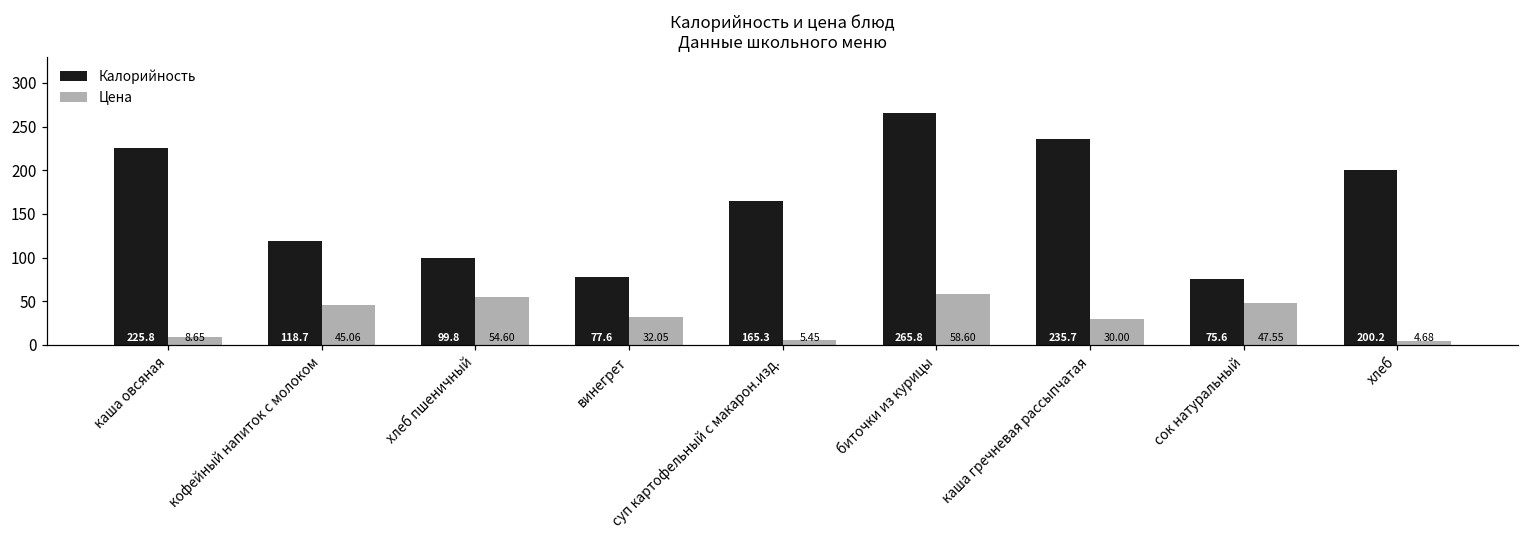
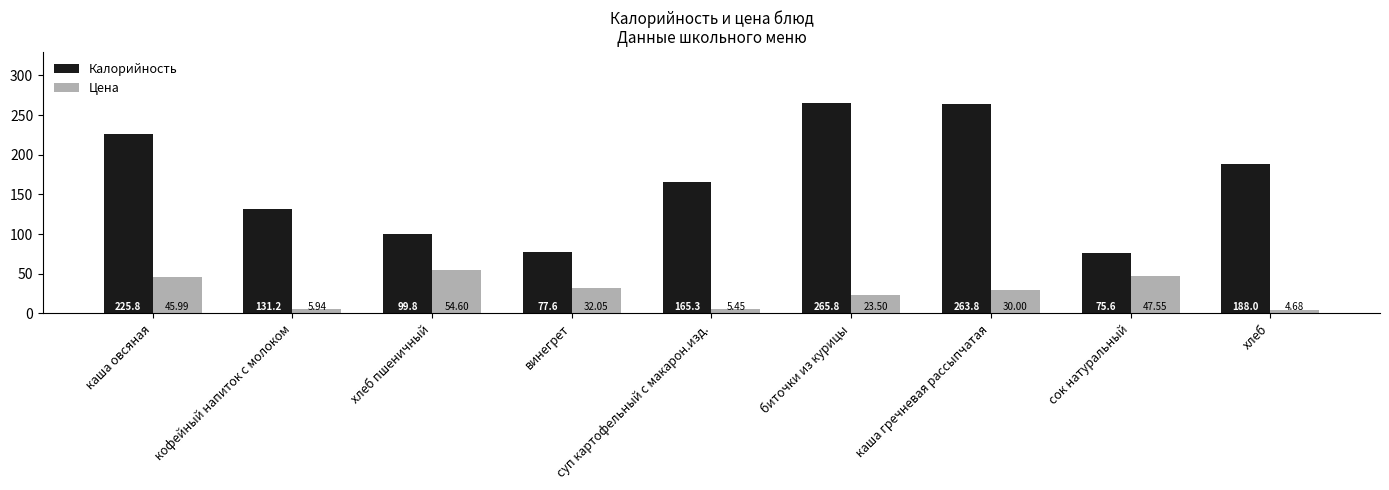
Цена, каша овсяная: 8.65 -> 45.99
Калорийность, кофейный напиток с молоком: 118.7 -> 131.2
Цена, кофейный напиток с молоком: 45.06 -> 5.94
Цена, биточки из курицы: 58.60 -> 23.50
Калорийность, каша гречневая рассыпчатая: 235.7 -> 263.8
Калорийность, хлеб: 200.2 -> 188.0
